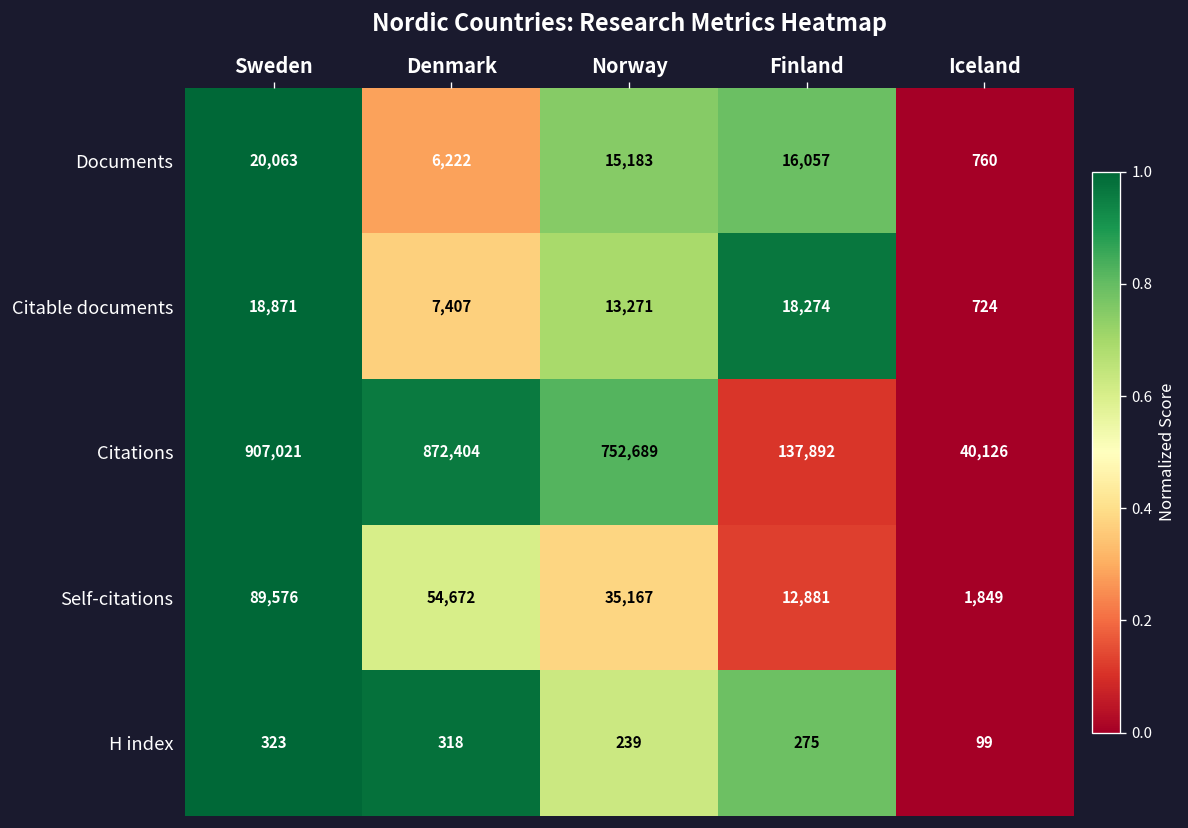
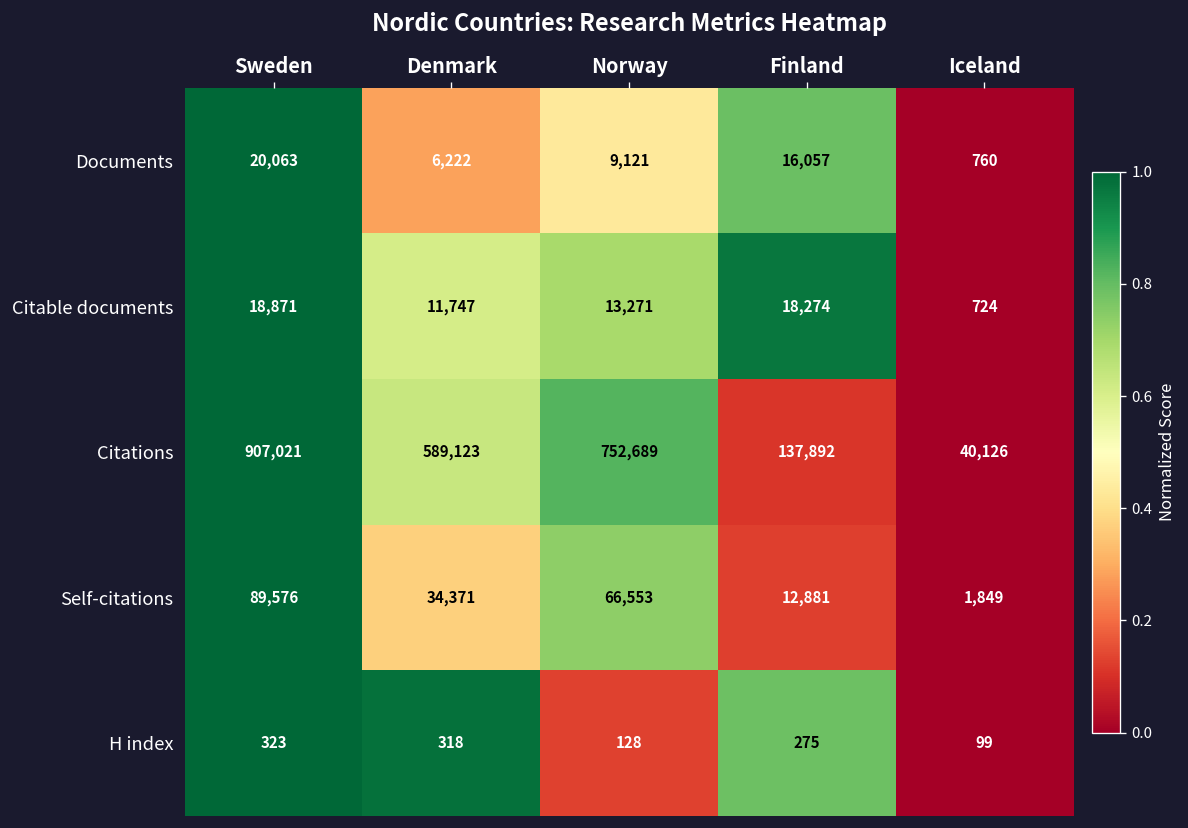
Documents, Norway: 15,183 -> 9,121
Citable documents, Denmark: 7,407 -> 11,747
Citations, Denmark: 872,404 -> 589,123
Self-citations, Denmark: 54,672 -> 34,371
Self-citations, Norway: 35,167 -> 66,553
H index, Norway: 239 -> 128
